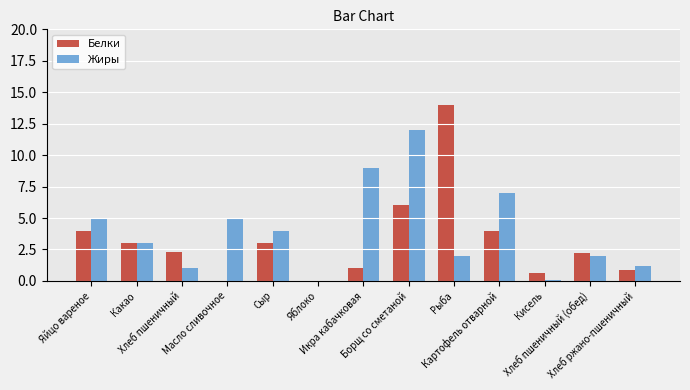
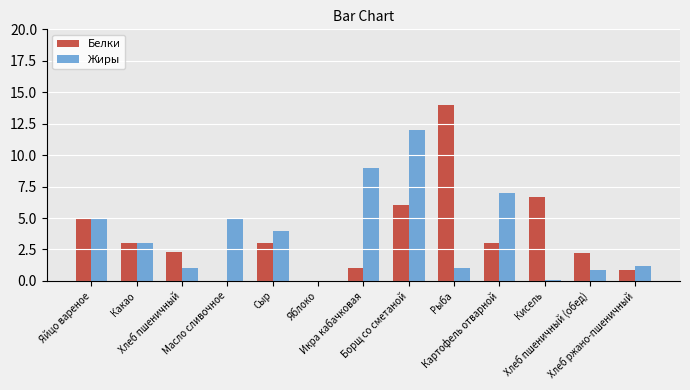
Белки, Яйцо вареное: 4 -> 5
Жиры, Рыба: 2 -> 1
Белки, Картофель отварной: 4 -> 3
Белки, Кисель: 0.6 -> 6.7
Жиры, Хлеб пшеничный (обед): 1.9 -> 0.9
